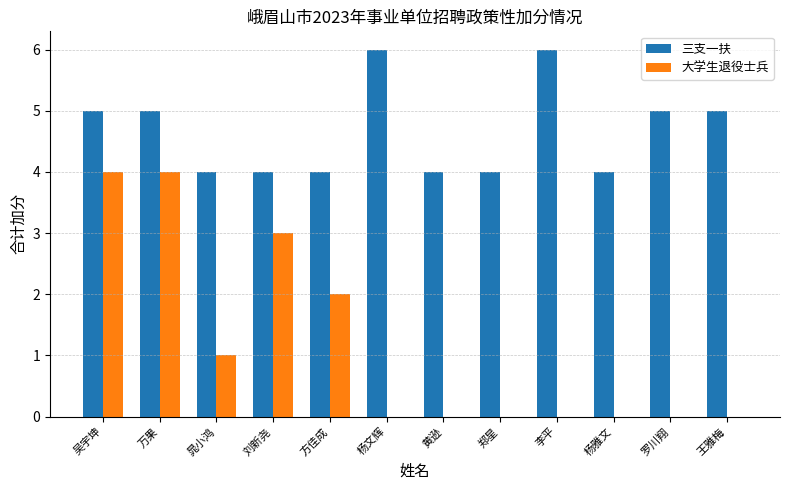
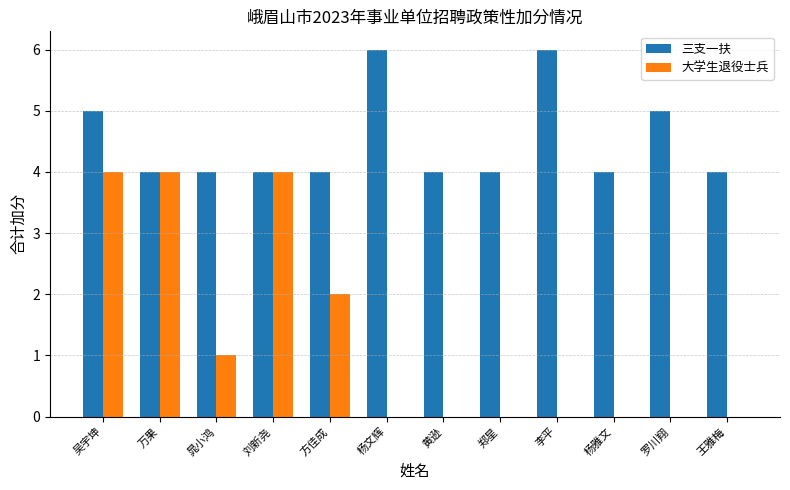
三支一扶, 万果: 5 -> 4
大学生退役士兵, 刘新尧: 3 -> 4
三支一扶, 王雅梅: 5 -> 4
